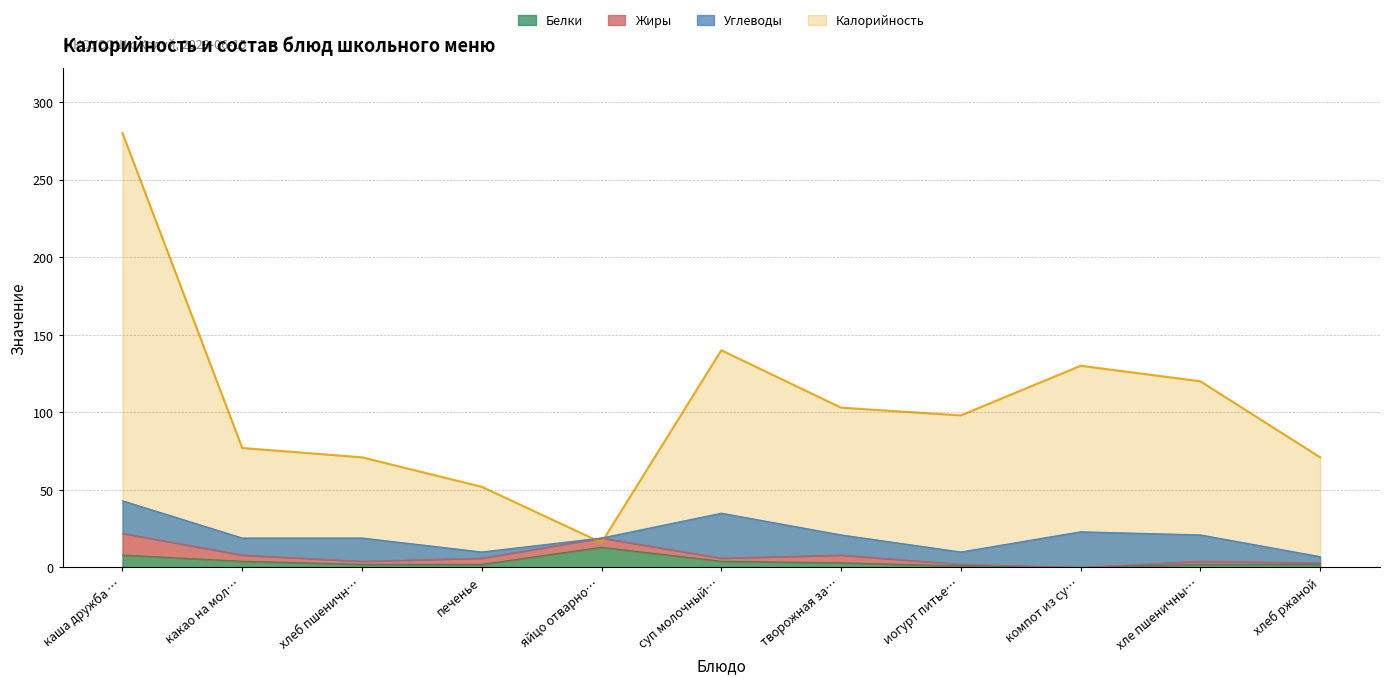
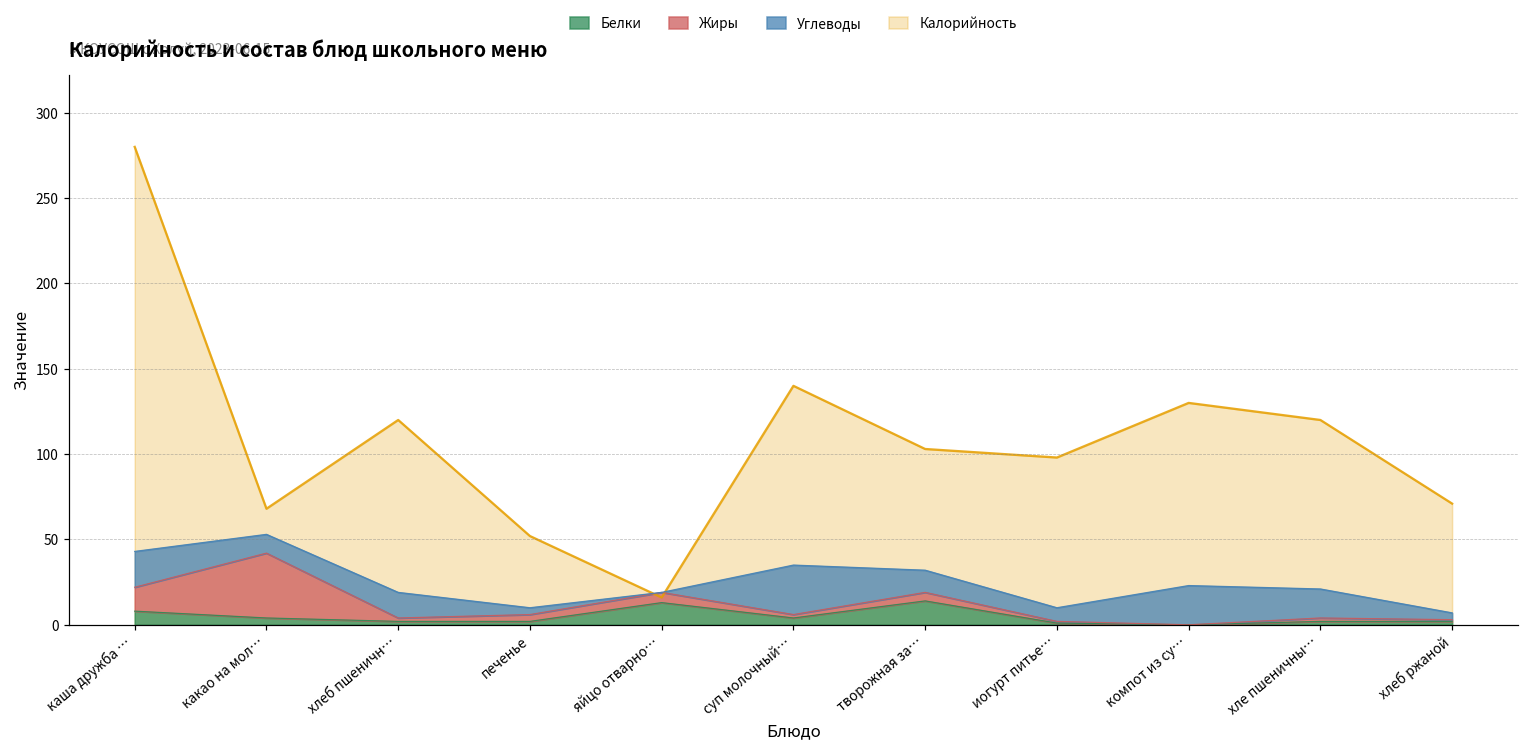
Жиры, какао на мол…: 4 -> 38
Калорийность, какао на мол…: 77 -> 68
Калорийность, хлеб пшеничн…: 71 -> 120
Белки, творожная за…: 3 -> 14
